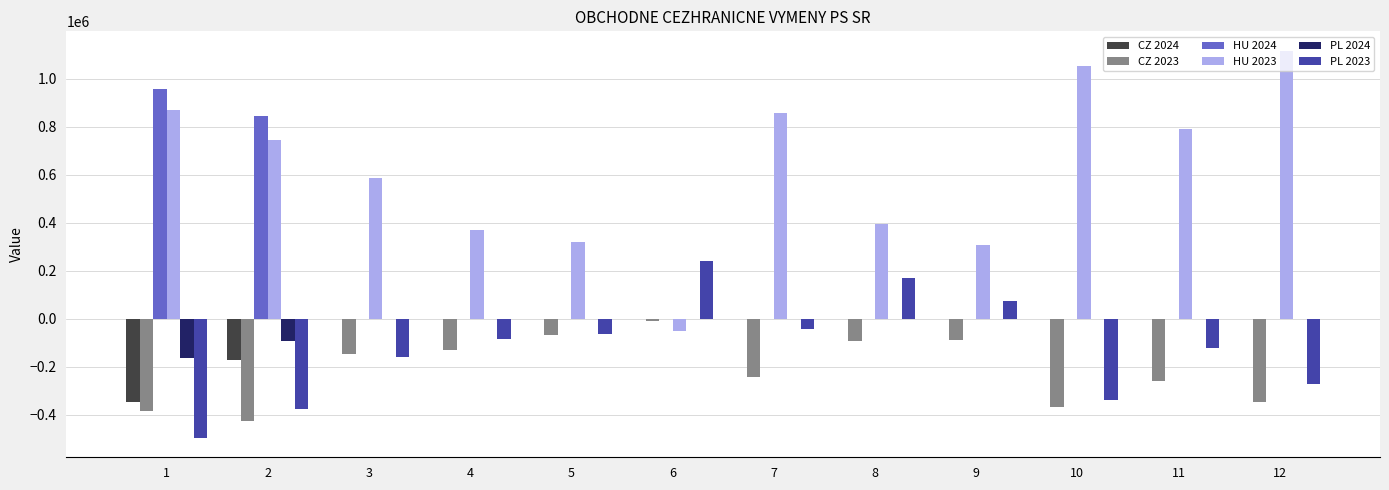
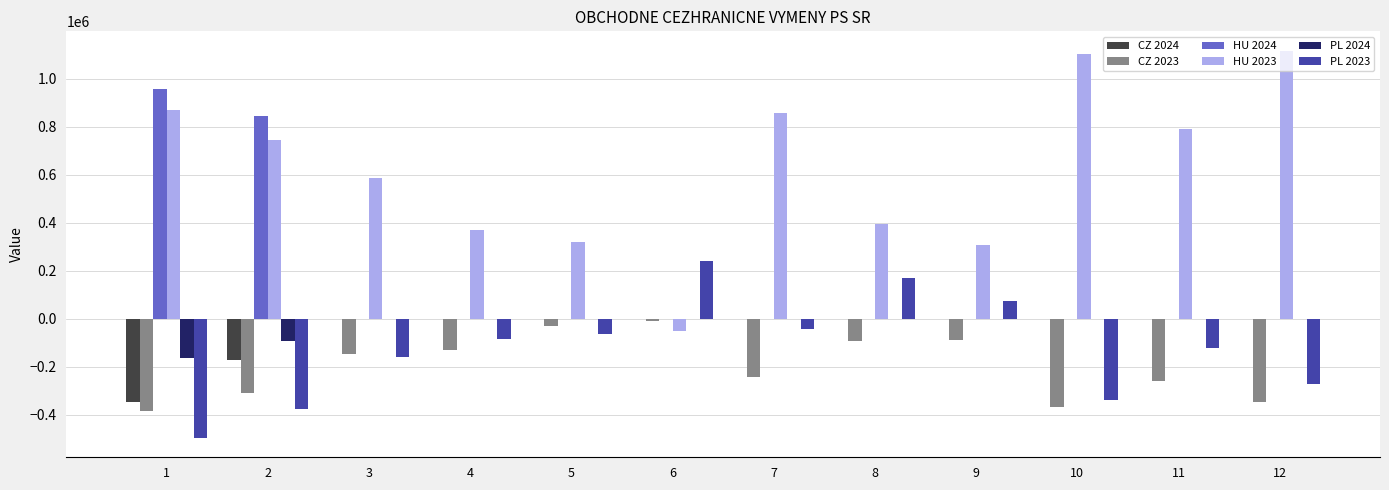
CZ 2023, 2: -430000 -> -310000
CZ 2023, 5: -70000 -> -30000
HU 2023, 10: 1050000 -> 1100000
